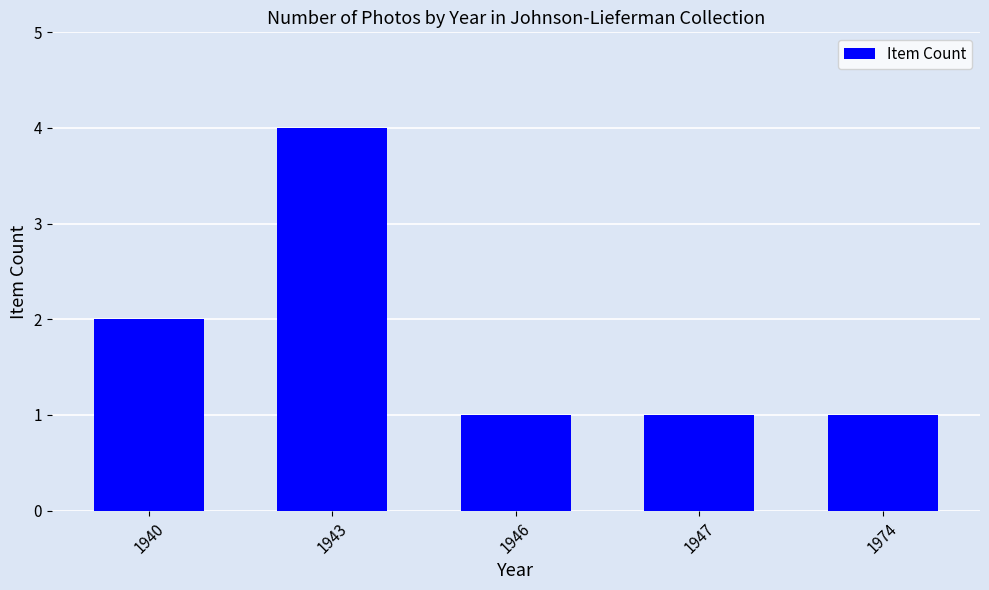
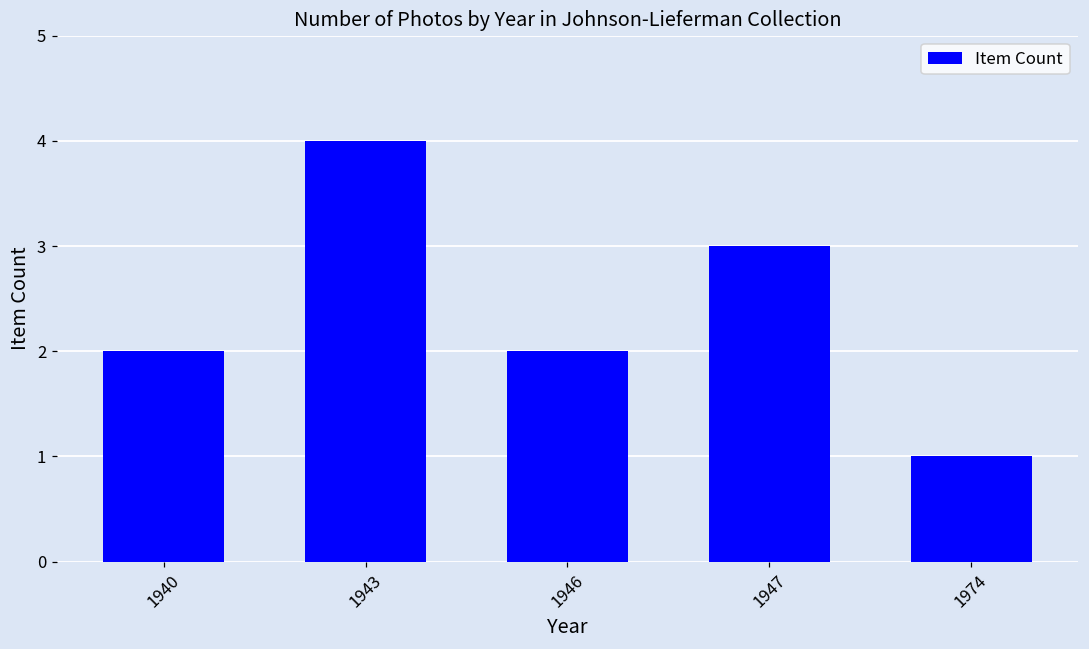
1946: 1 -> 2
1947: 1 -> 3
